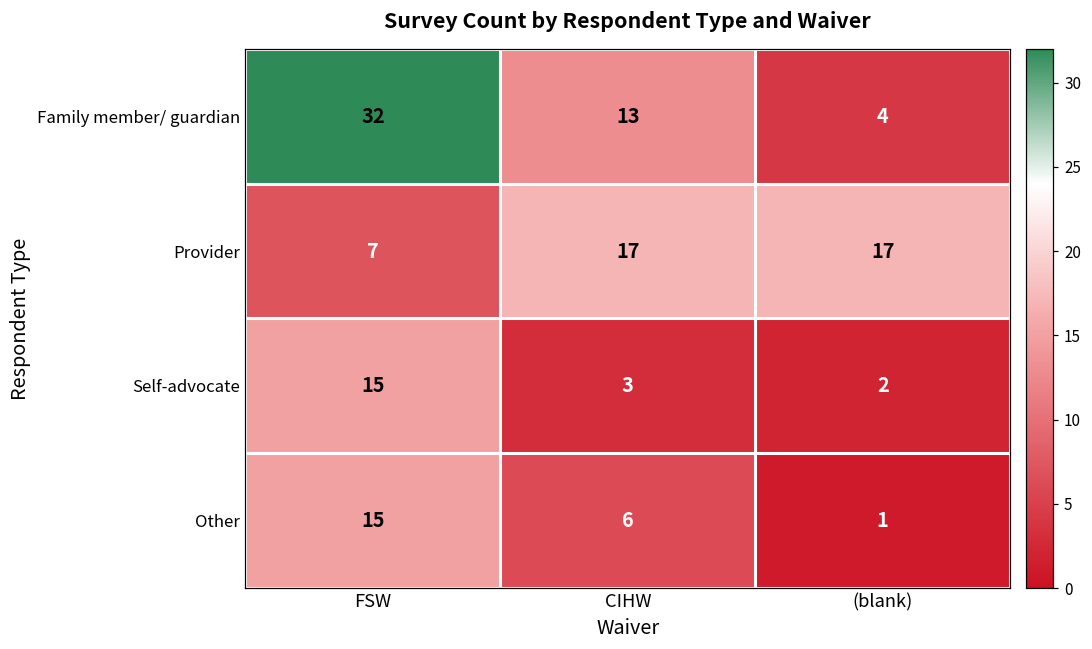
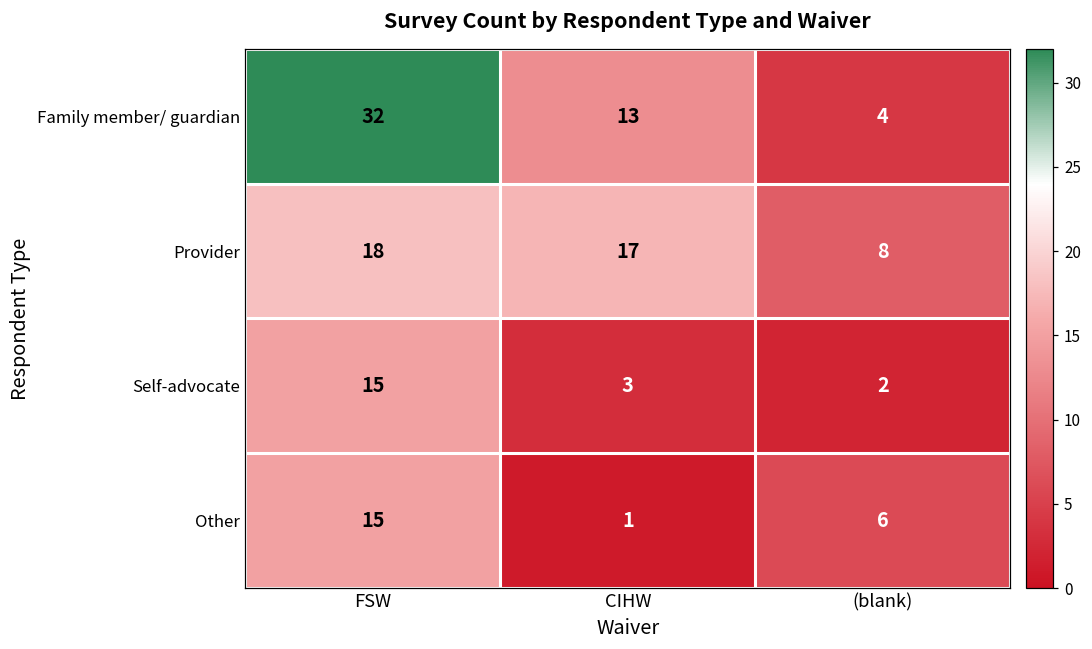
Provider, FSW: 7 -> 18
Provider, (blank): 17 -> 8
Other, CIHW: 6 -> 1
Other, (blank): 1 -> 6
